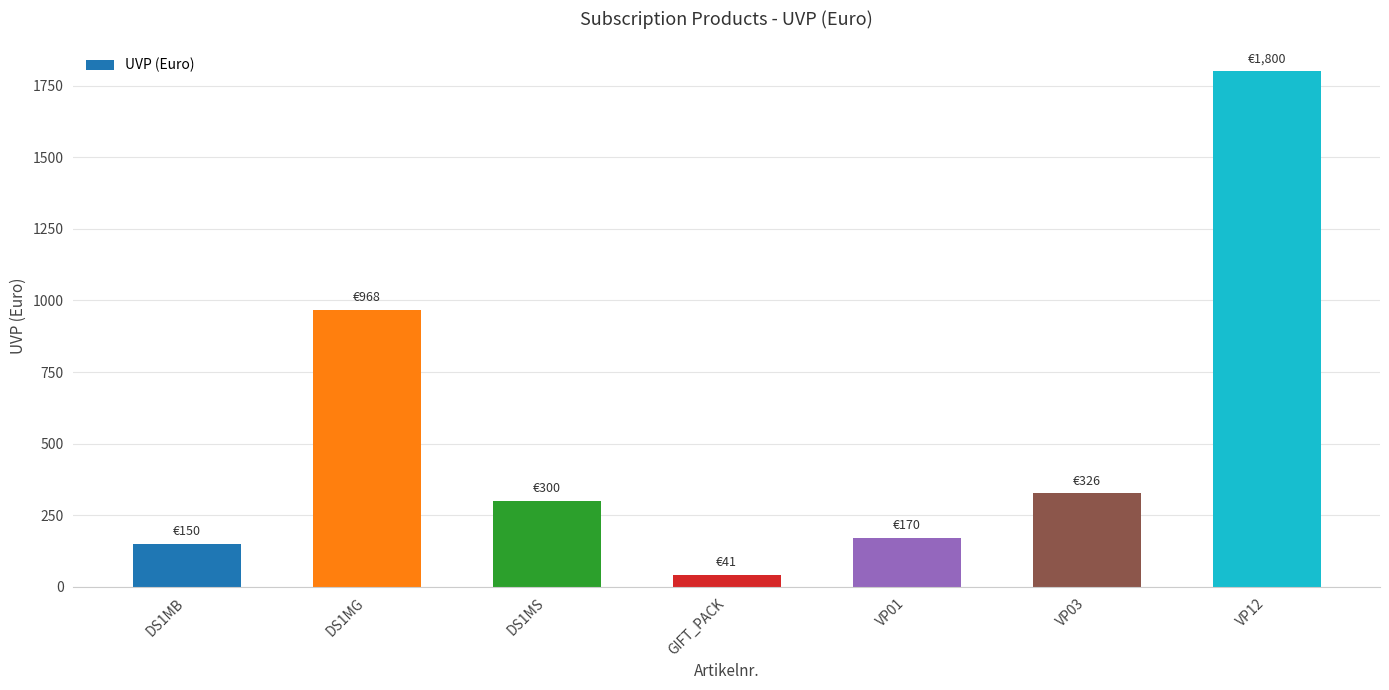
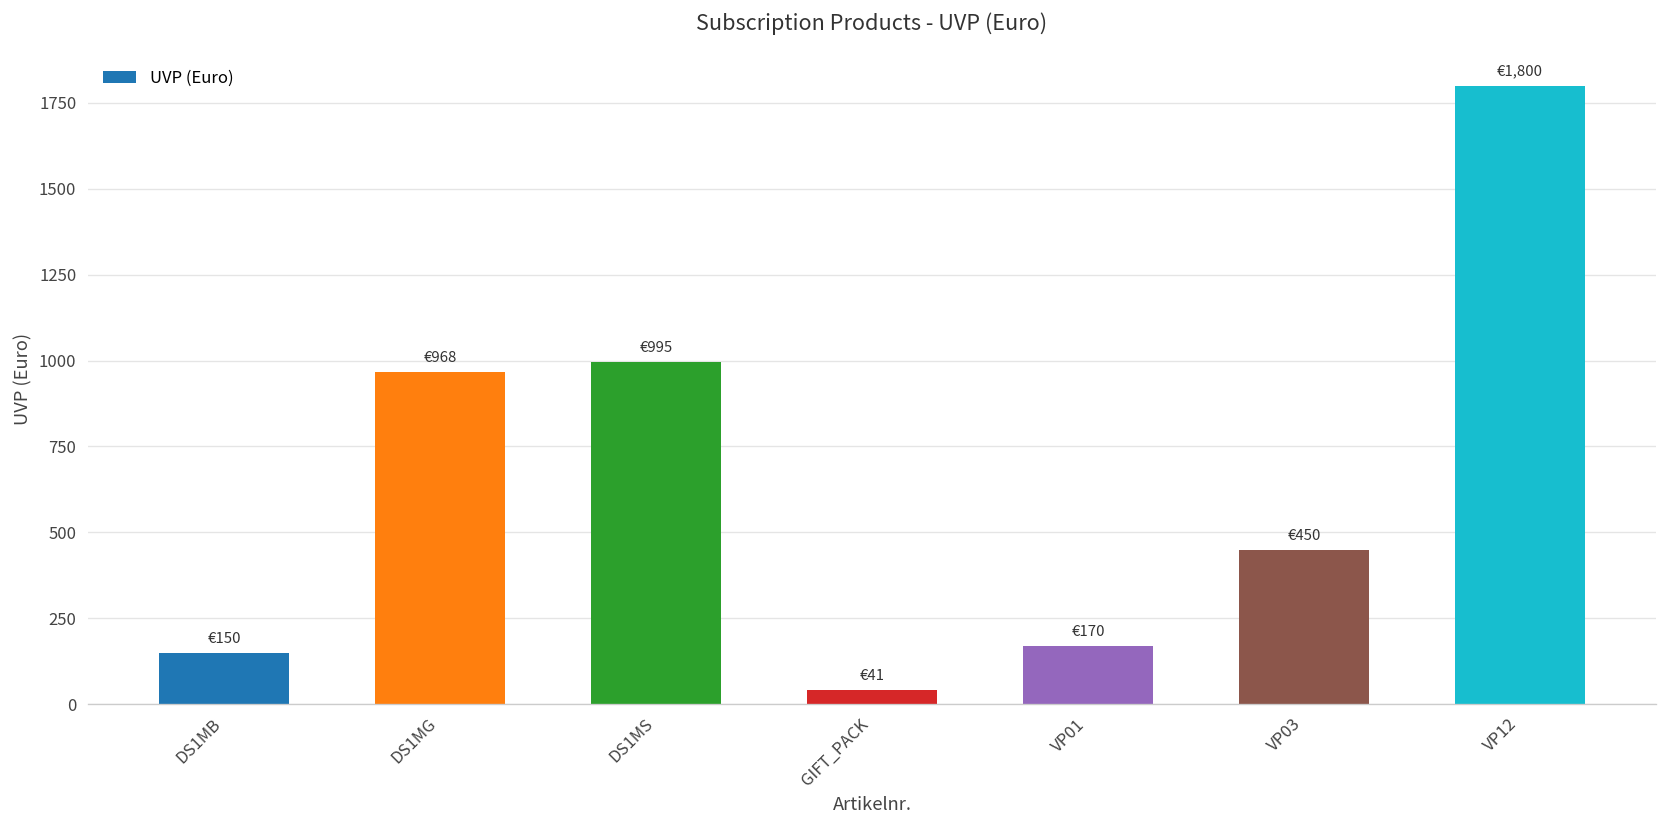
DS1MS: €300 -> €995
VP03: €326 -> €450
